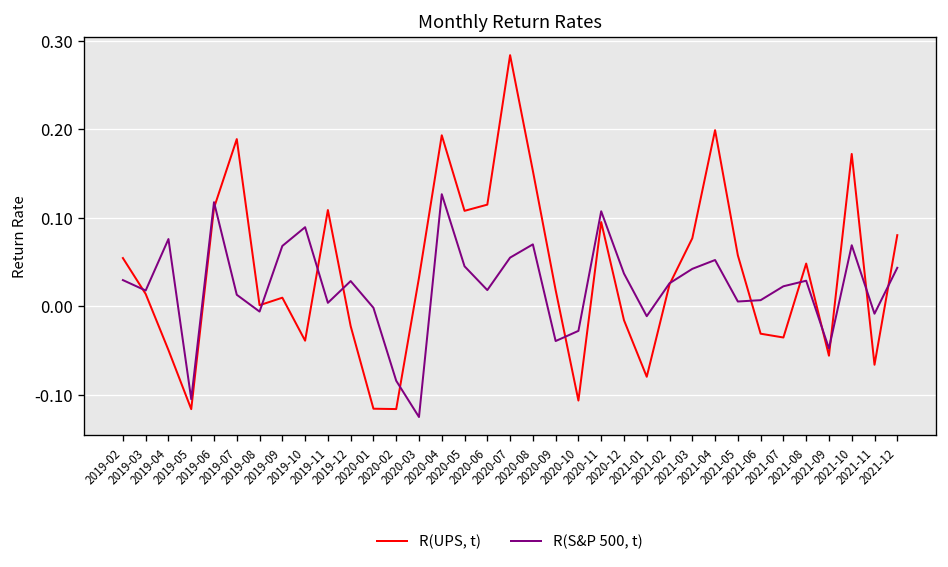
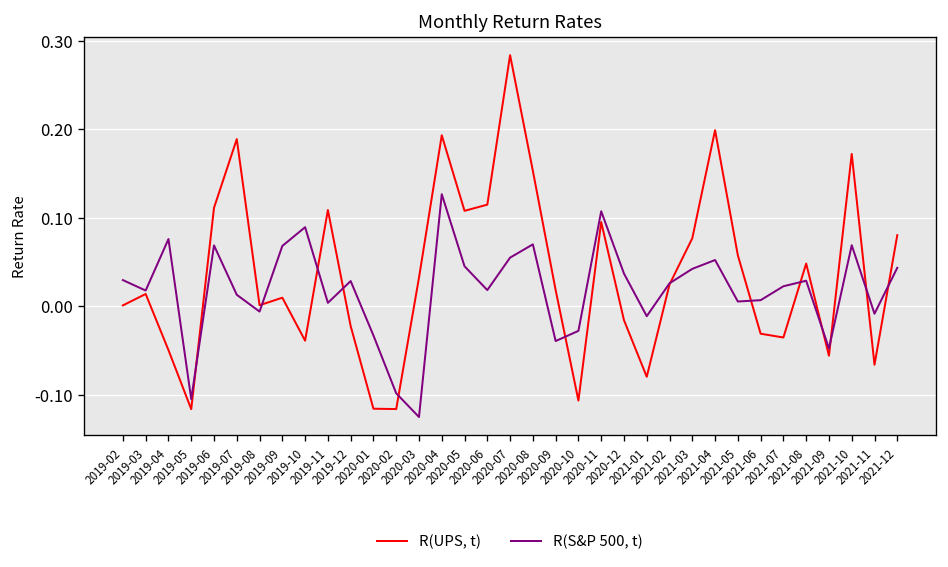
R(UPS, t), 2019-02: 0.05 -> 0.00
R(S&P 500, t), 2019-06: 0.12 -> 0.07
R(S&P 500, t), 2020-01: 0.00 -> -0.03
R(S&P 500, t), 2020-02: -0.08 -> -0.10
